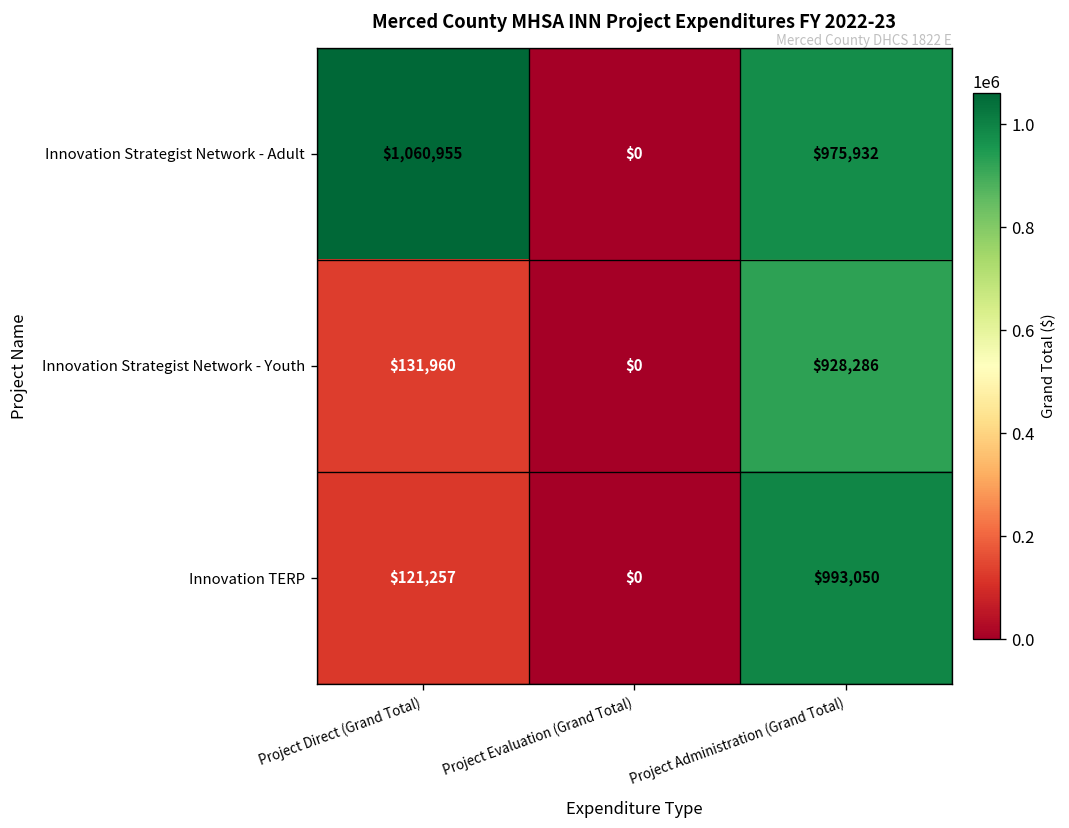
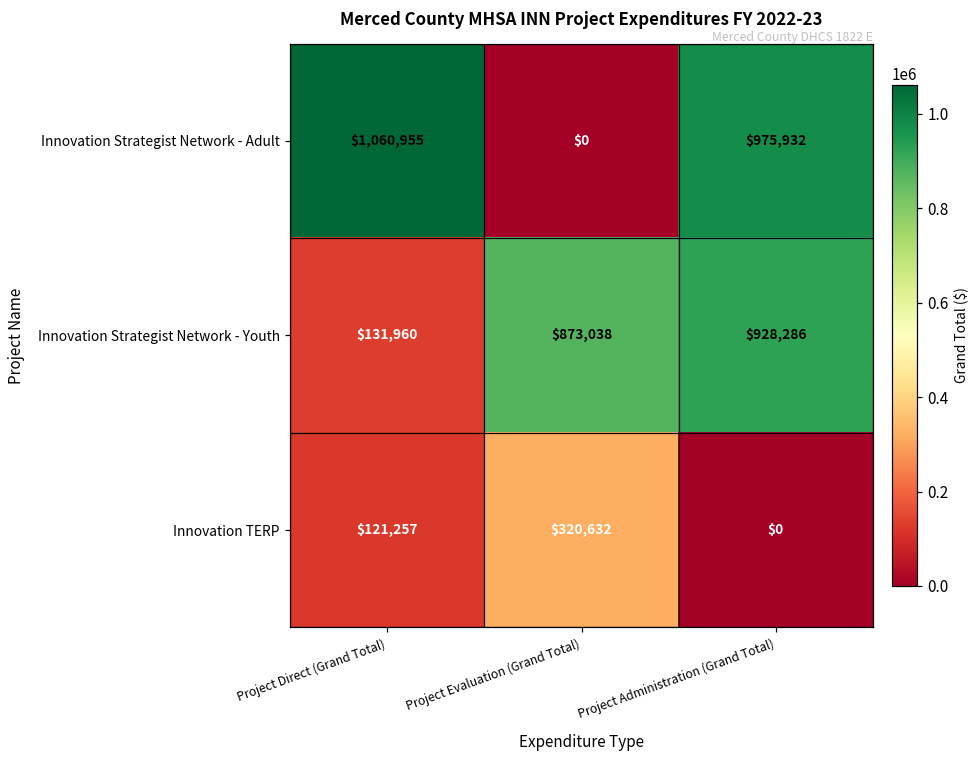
Innovation Strategist Network - Youth, Project Evaluation (Grand Total): $0 -> $873,038
Innovation TERP, Project Evaluation (Grand Total): $0 -> $320,632
Innovation TERP, Project Administration (Grand Total): $993,050 -> $0
